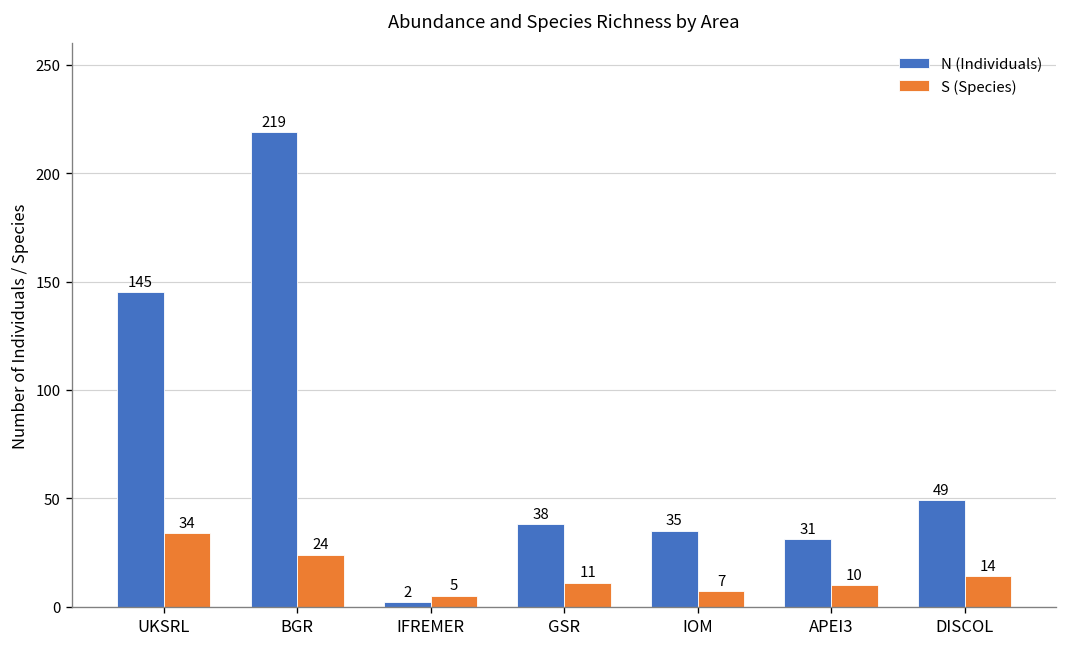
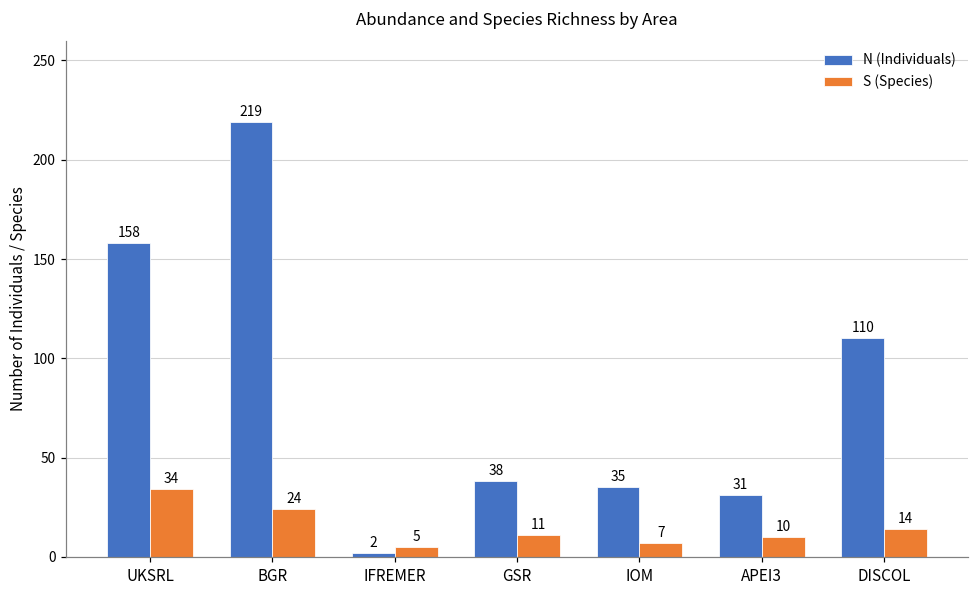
N (Individuals), UKSRL: 145 -> 158
N (Individuals), DISCOL: 49 -> 110
